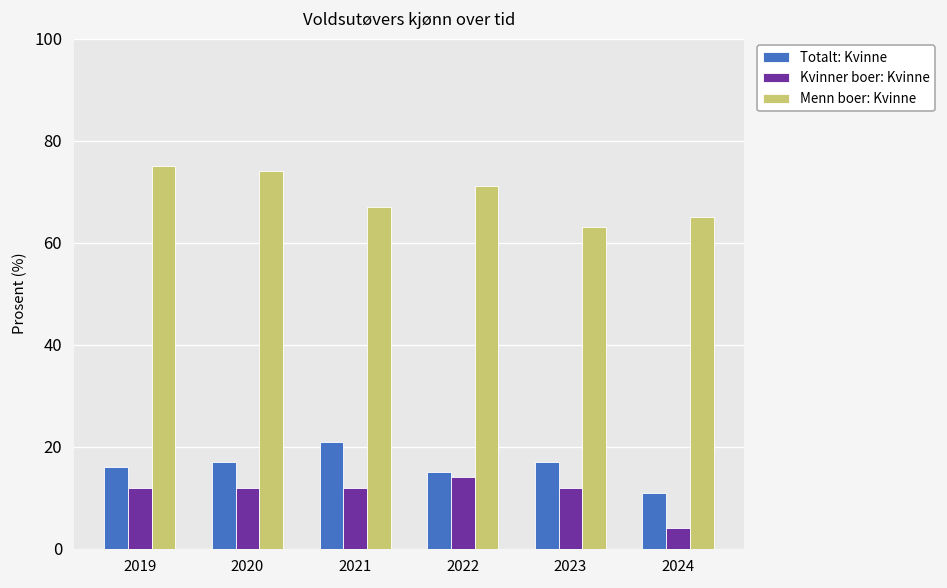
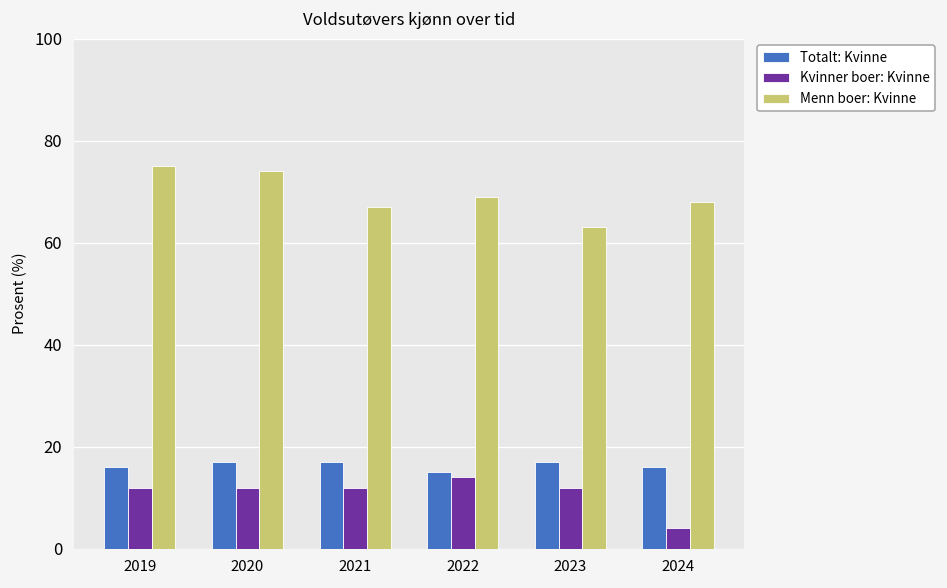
Totalt: Kvinne, 2021: 21 -> 17
Menn boer: Kvinne, 2022: 71 -> 69
Totalt: Kvinne, 2024: 11 -> 16
Menn boer: Kvinne, 2024: 65 -> 68
